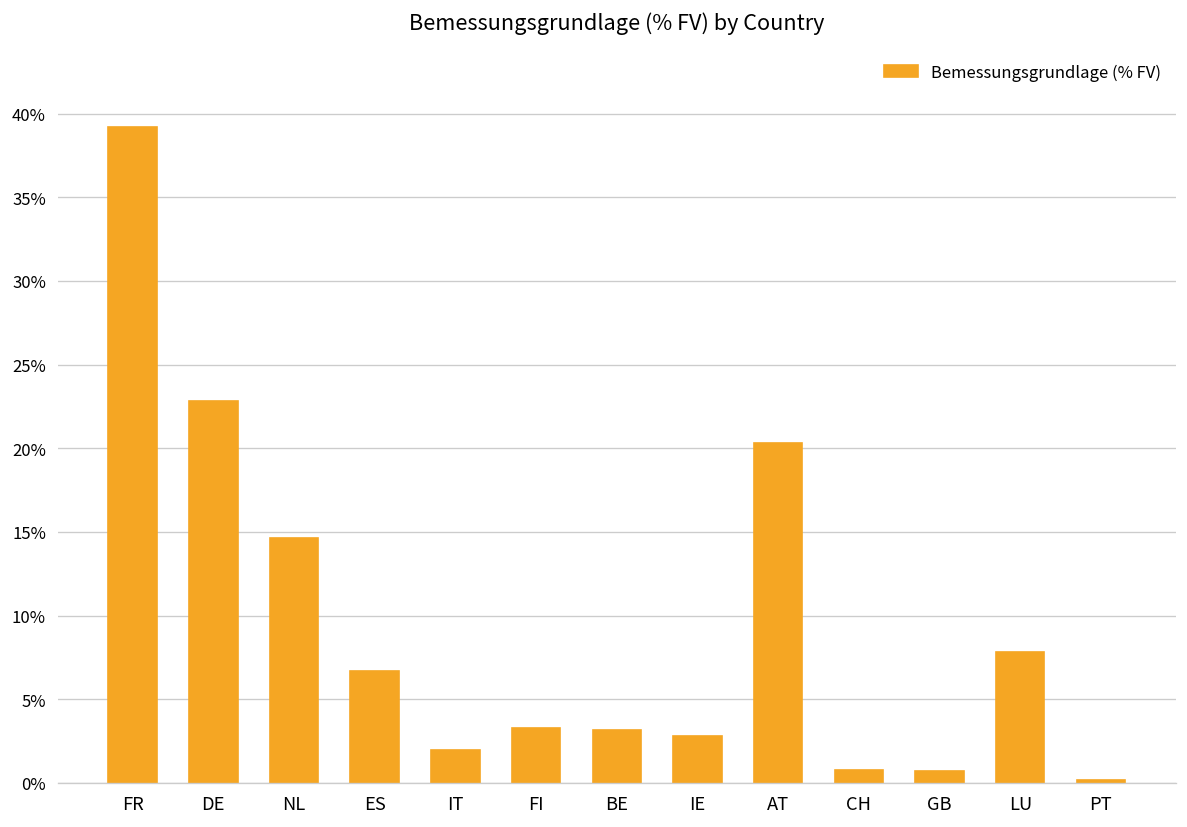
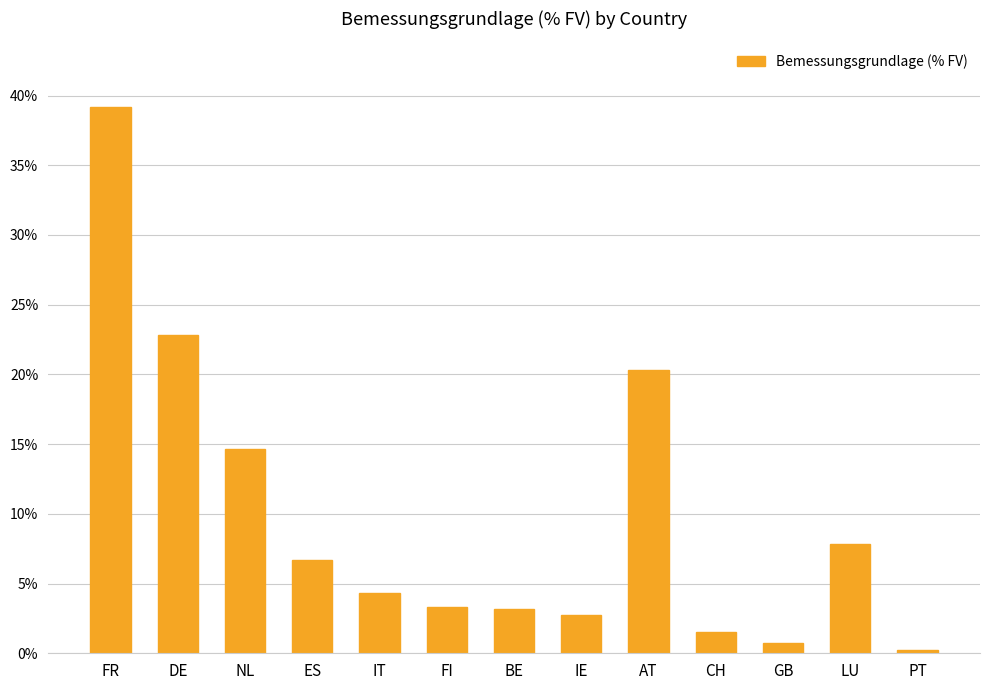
IT: 1.9% -> 4.3%
CH: 0.7% -> 1.5%
